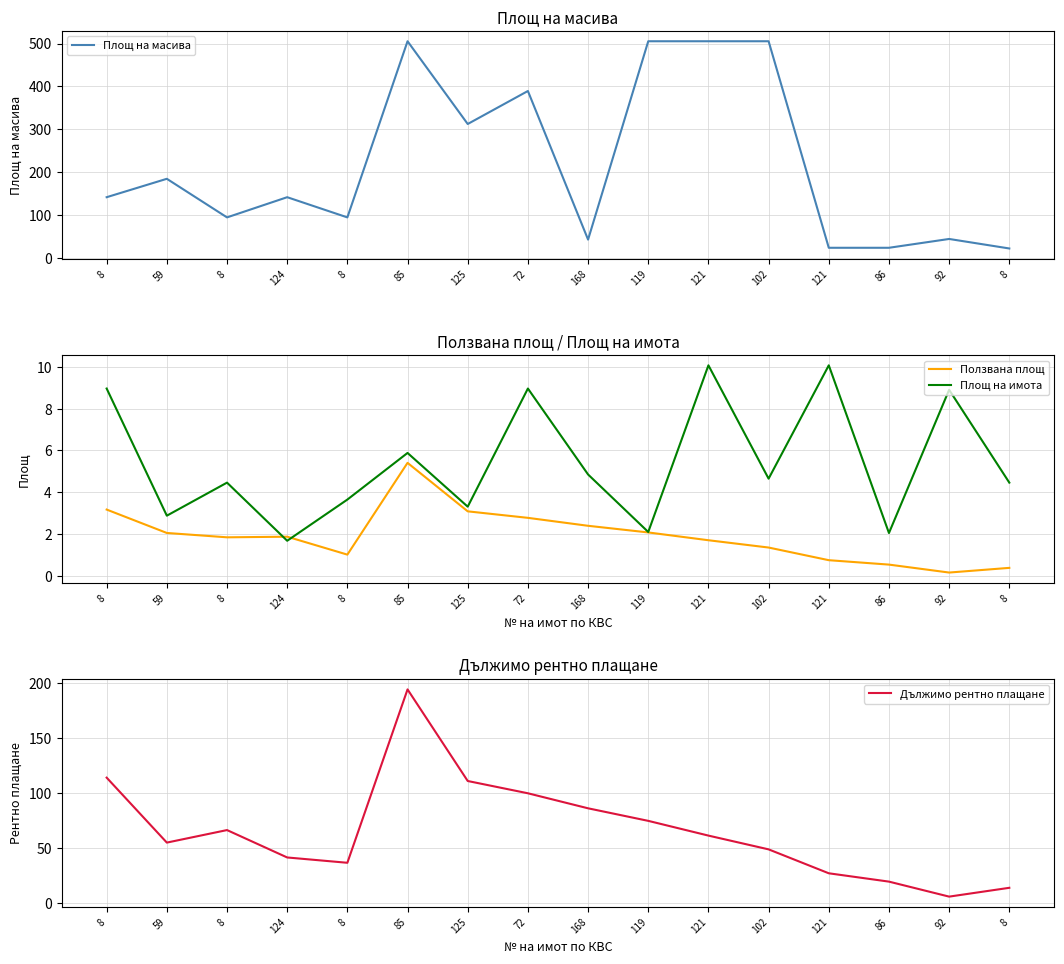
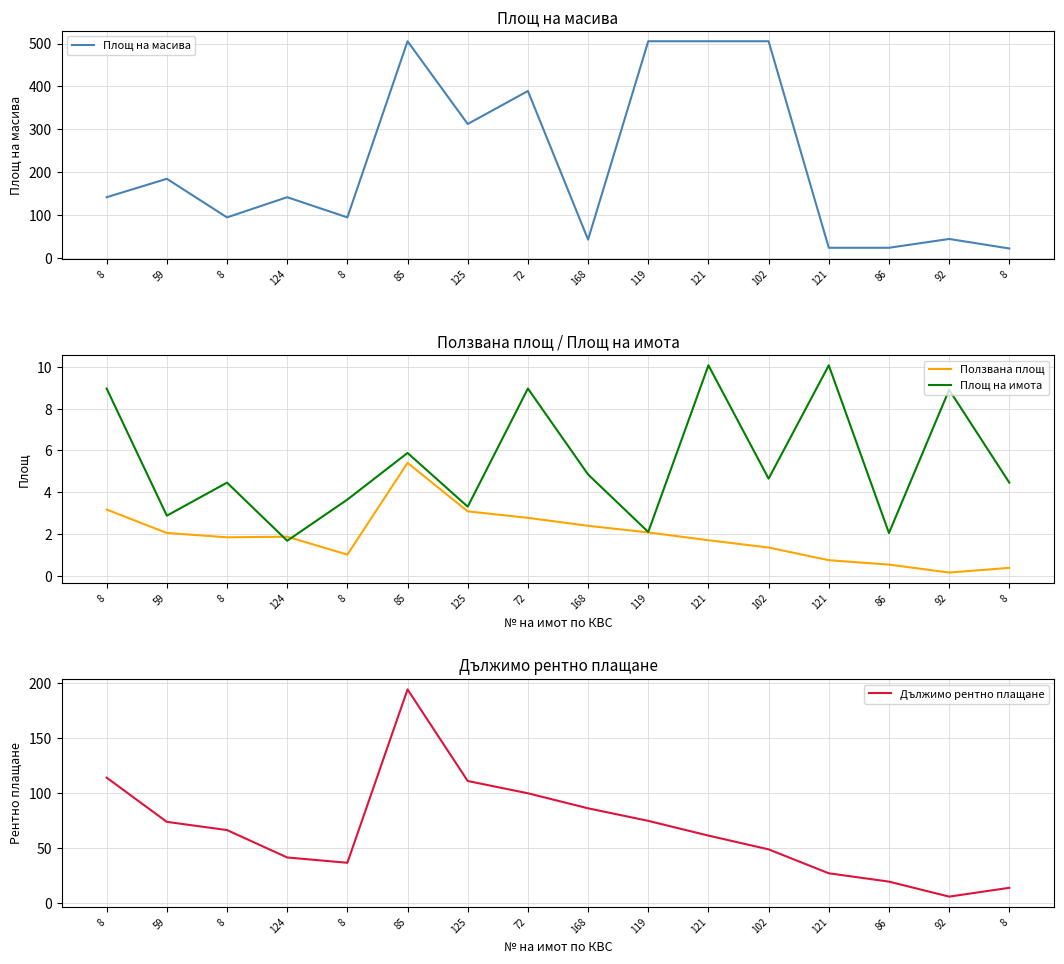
Дължимо рентно плащане, 59: 55 -> 74
